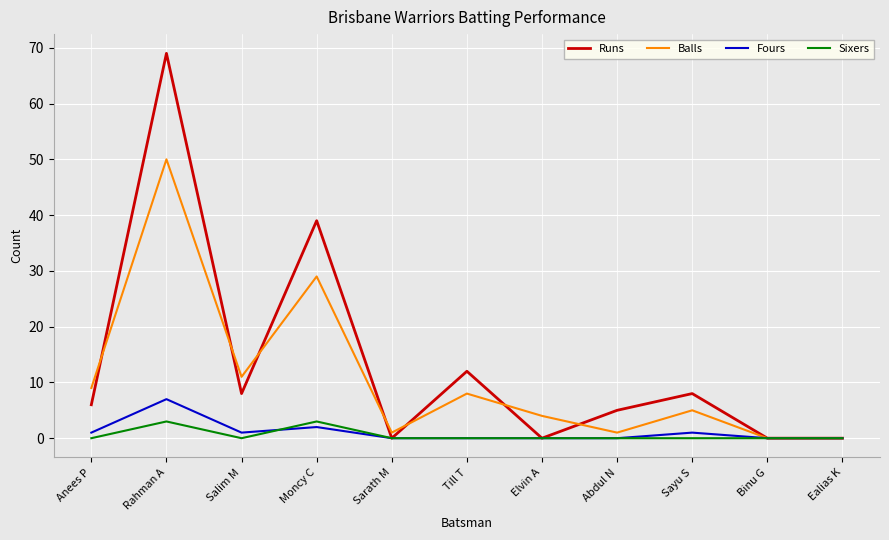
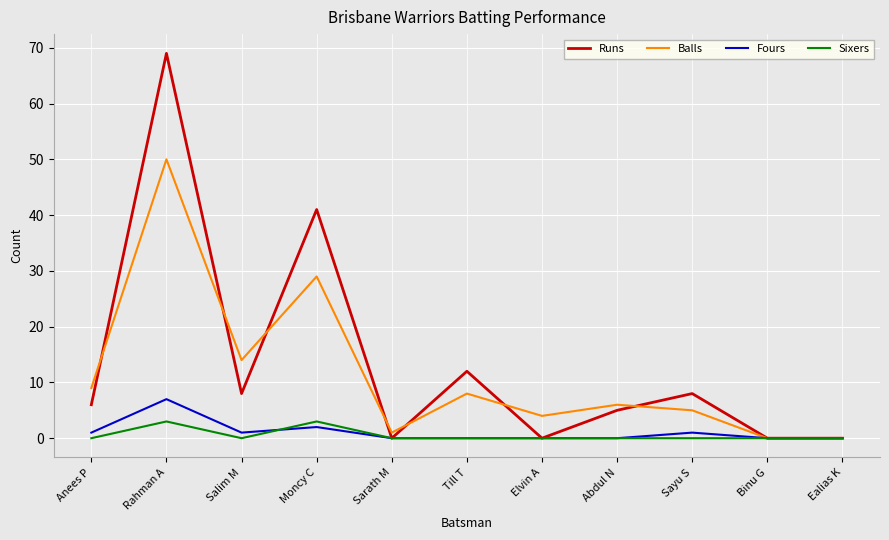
Balls, Salim M: 11 -> 14
Runs, Moncy C: 39 -> 41
Balls, Abdul N: 1 -> 6
